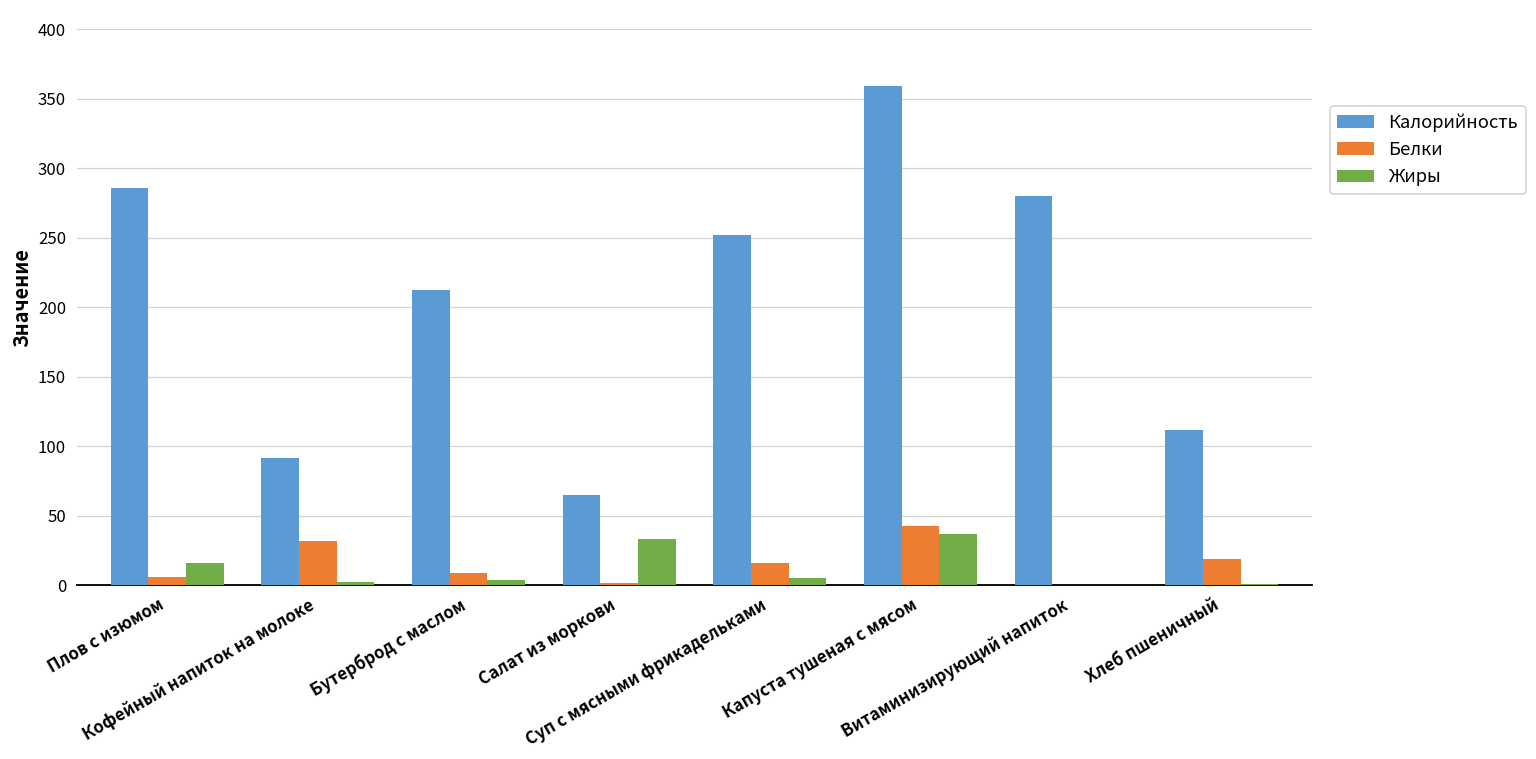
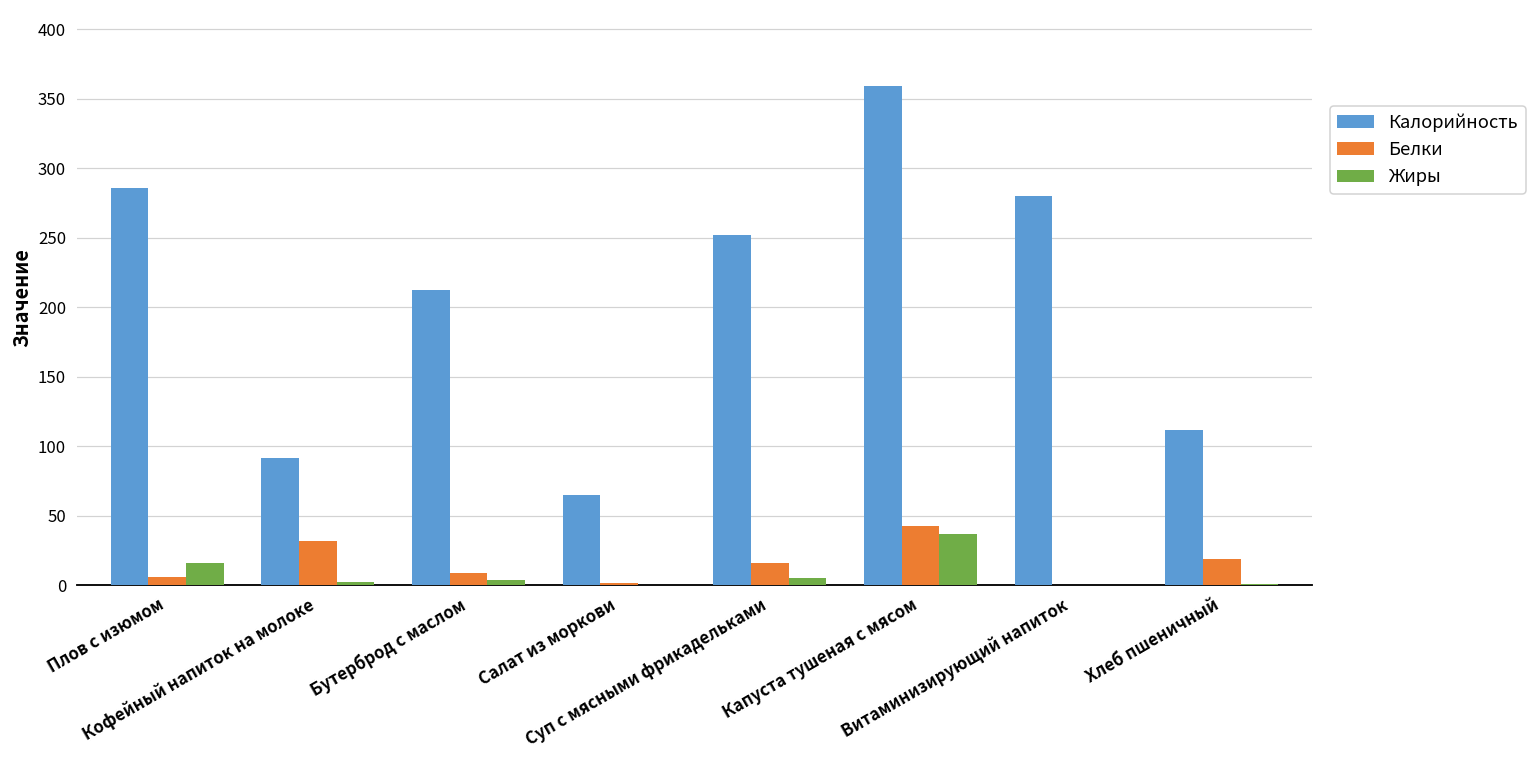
Жиры, Салат из моркови: 33 -> 0
